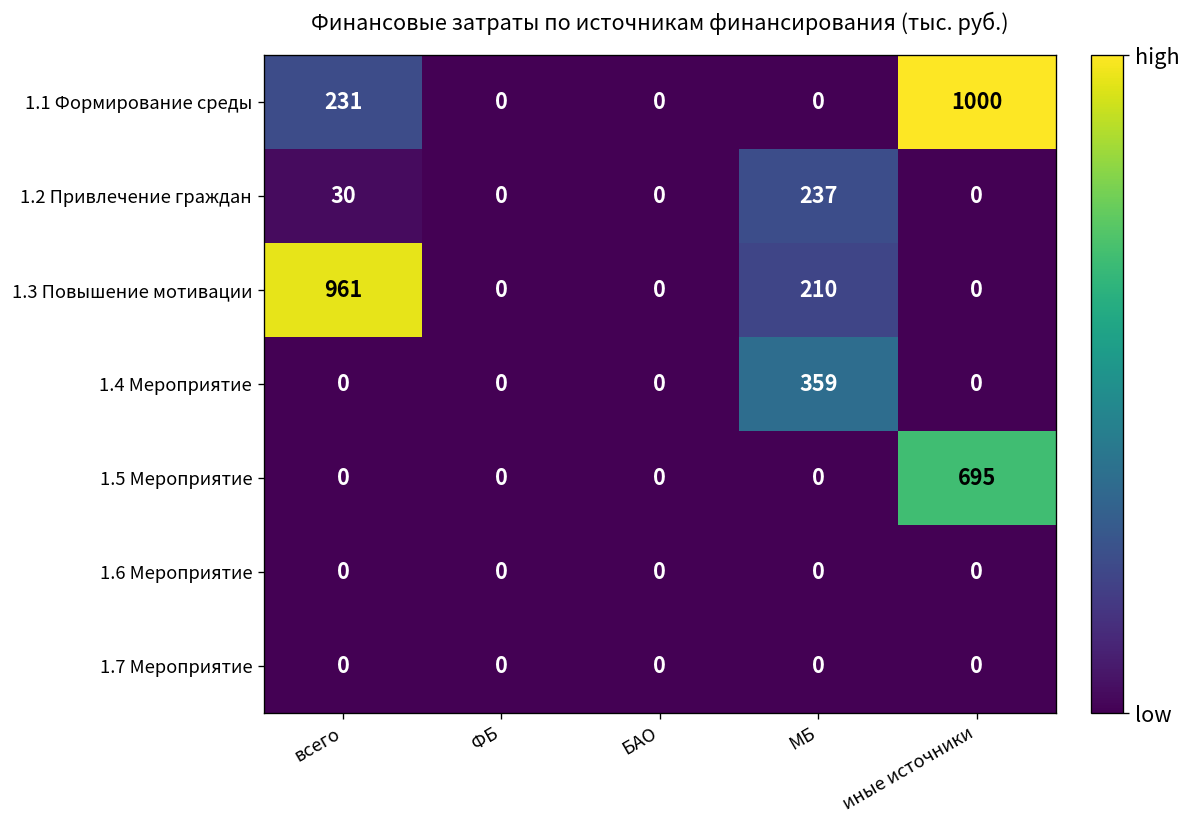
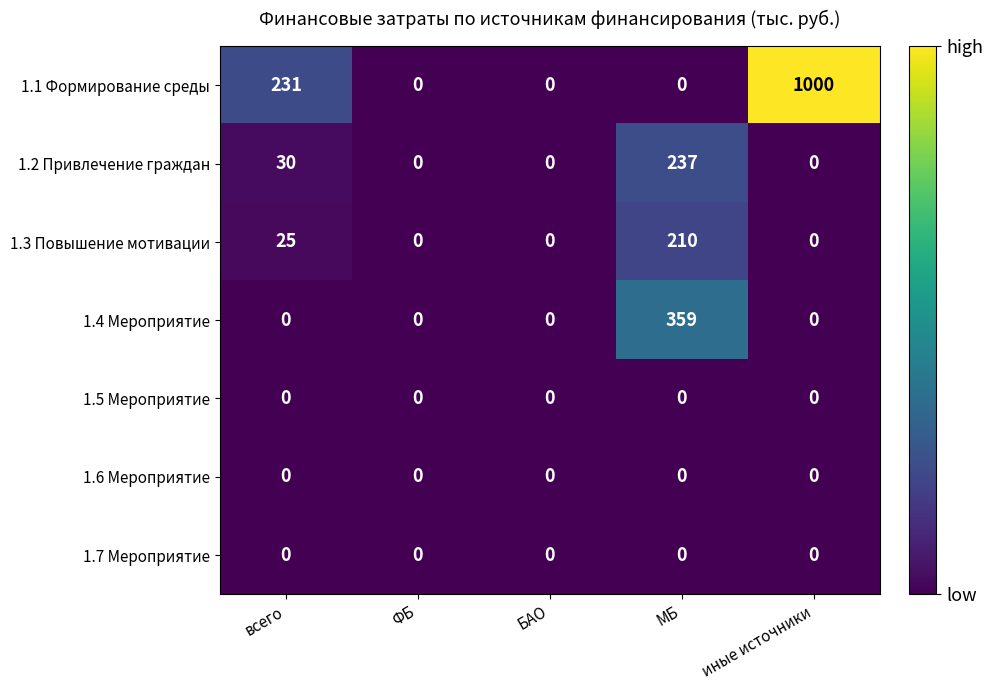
1.3 Повышение мотивации, всего: 961 -> 25
1.5 Мероприятие, иные источники: 695 -> 0
